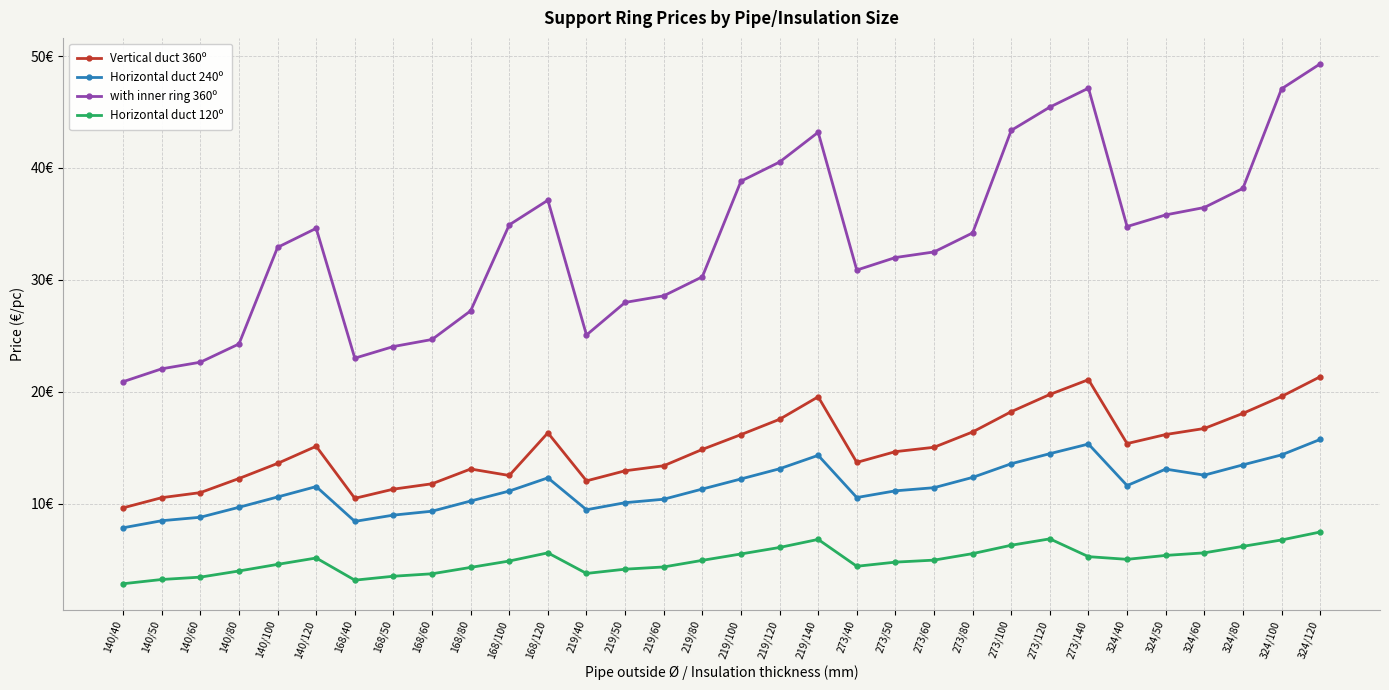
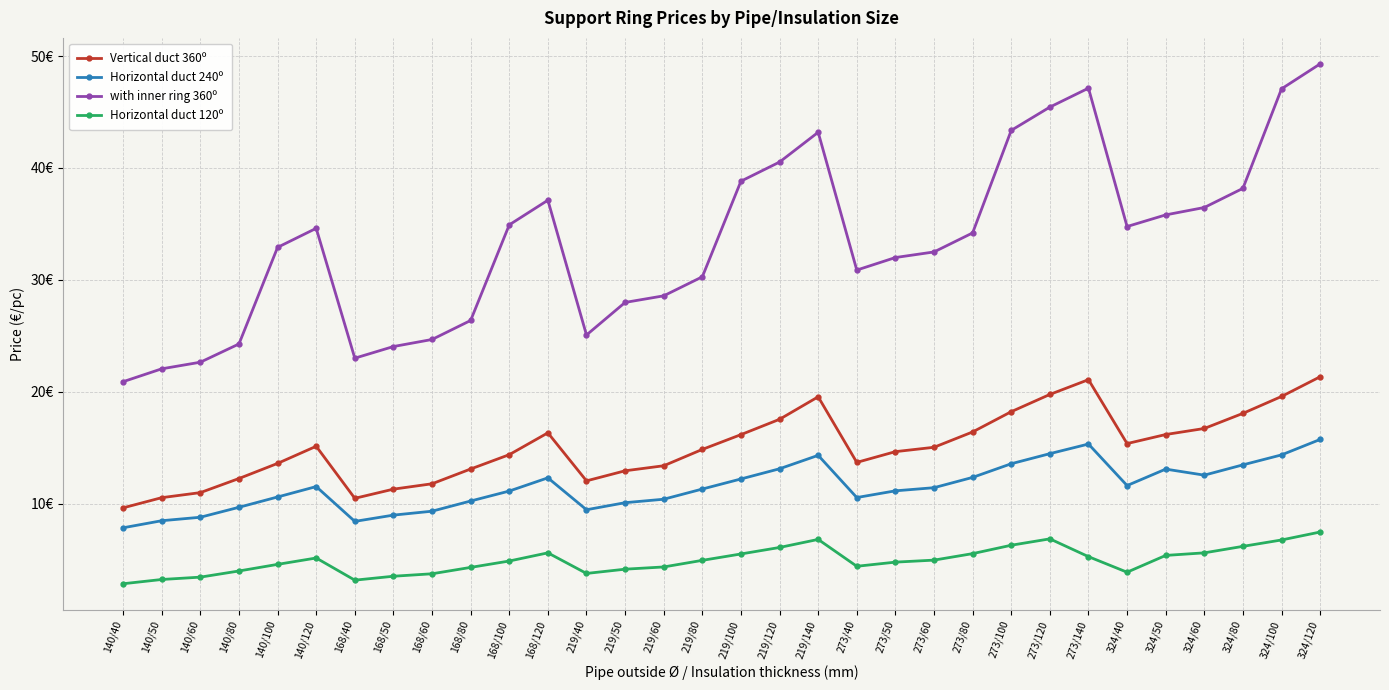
with inner ring 360º, 168/80: 27.2€ -> 26.4€
Vertical duct 360º, 168/100: 12.5€ -> 14.4€
Horizontal duct 120º, 324/40: 5.0€ -> 3.9€
